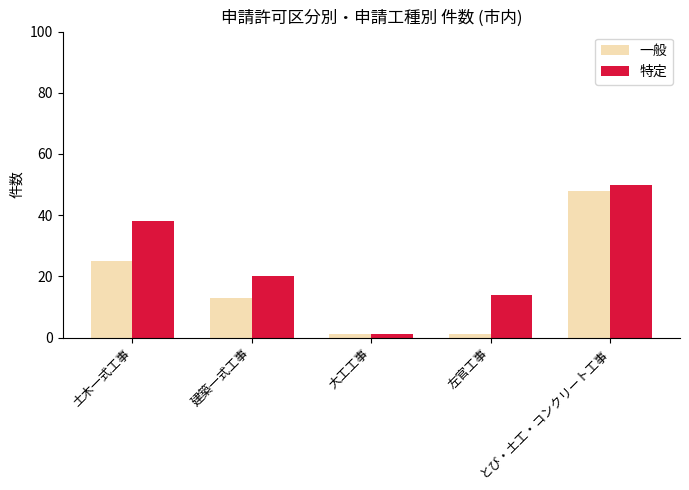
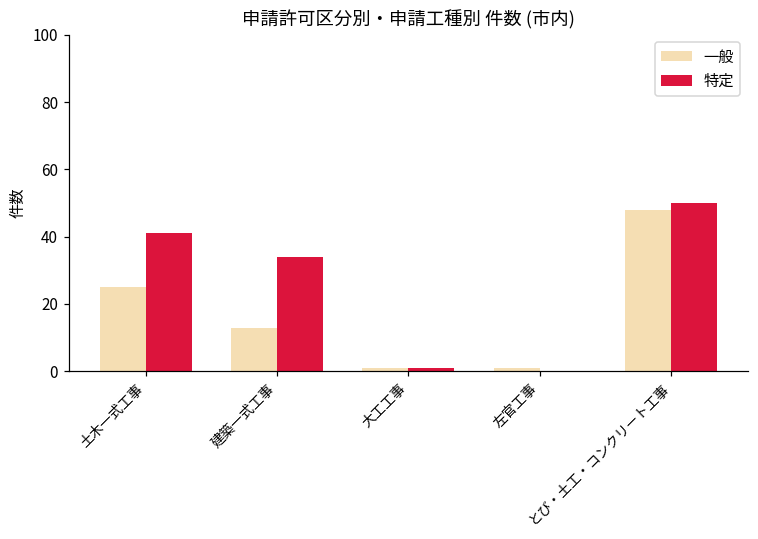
特定, 土木一式工事: 38 -> 41
特定, 建築一式工事: 20 -> 34
特定, 左官工事: 14 -> 0
